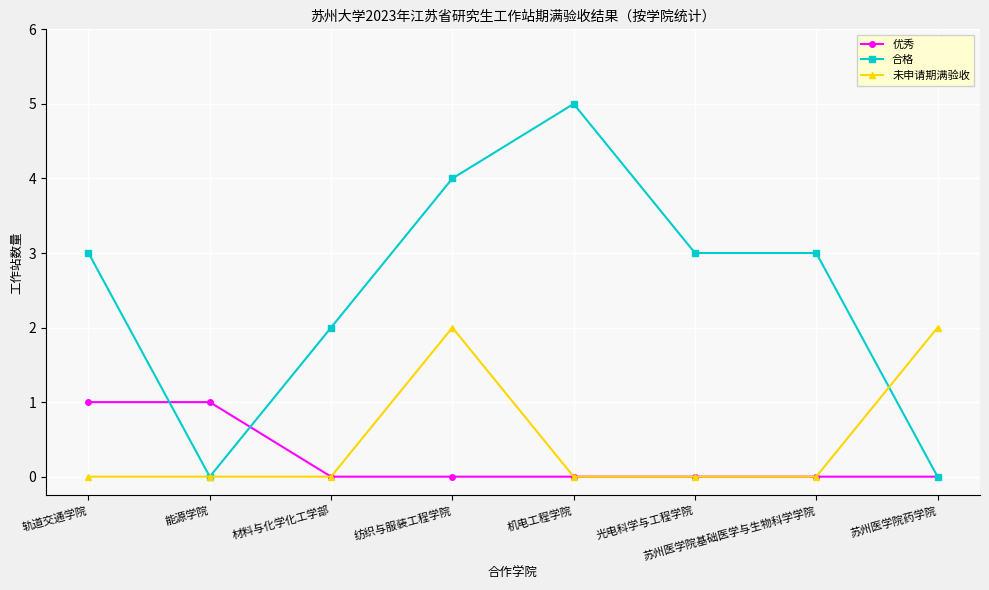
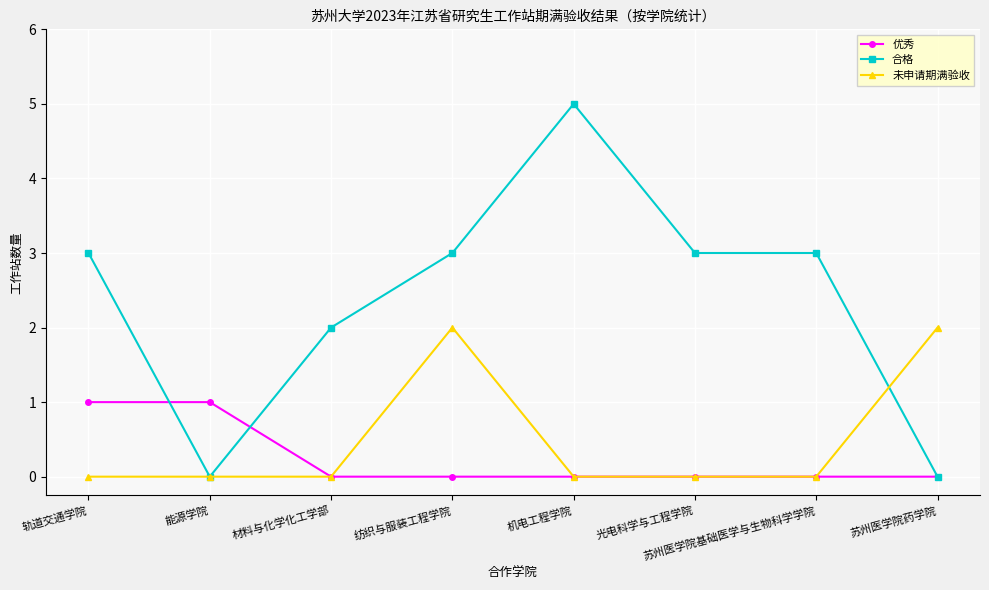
合格, 纺织与服装工程学院: 4 -> 3
